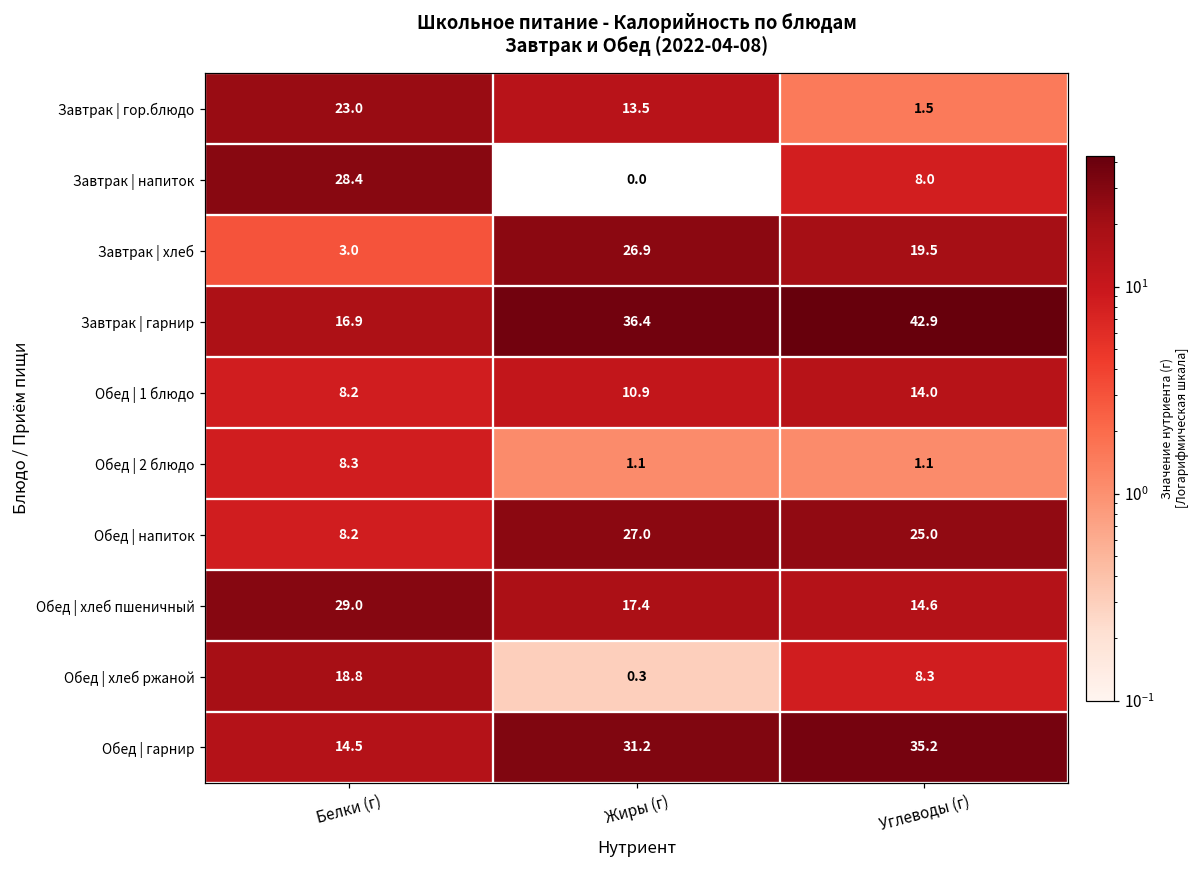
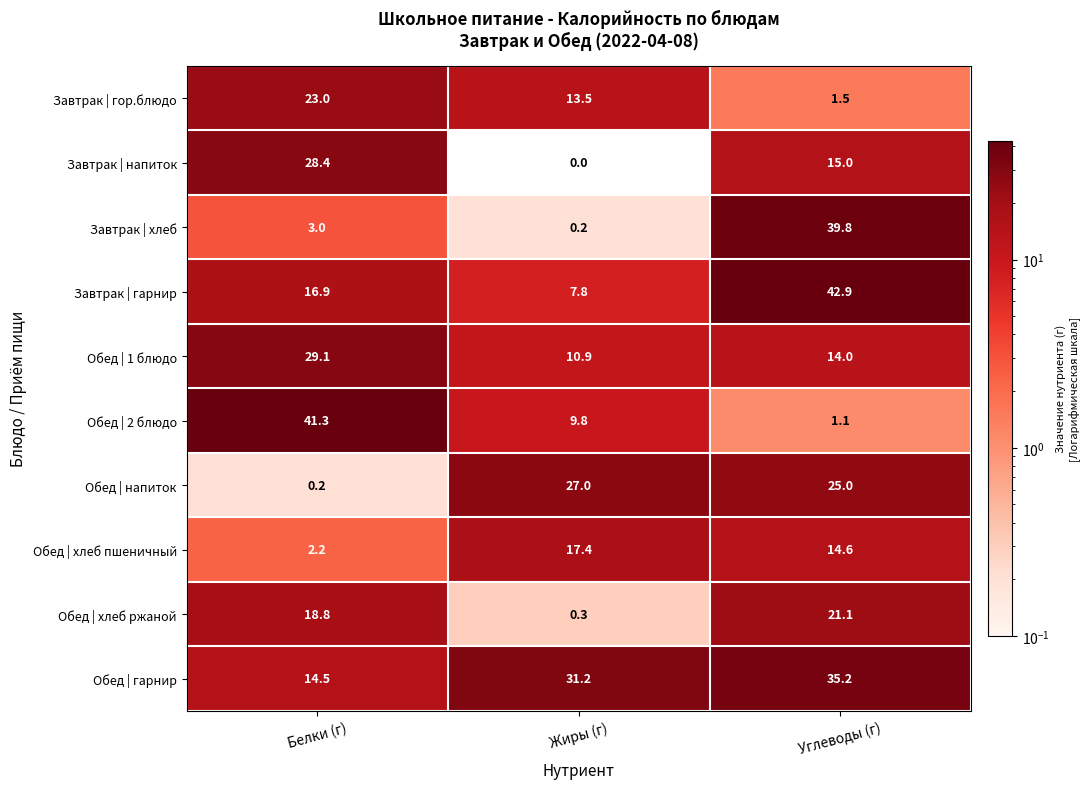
Завтрак | напиток, Углеводы (г): 8.0 -> 15.0
Завтрак | хлеб, Жиры (г): 26.9 -> 0.2
Завтрак | хлеб, Углеводы (г): 19.5 -> 39.8
Завтрак | гарнир, Жиры (г): 36.4 -> 7.8
Обед | 1 блюдо, Белки (г): 8.2 -> 29.1
Обед | 2 блюдо, Белки (г): 8.3 -> 41.3
Обед | 2 блюдо, Жиры (г): 1.1 -> 9.8
Обед | напиток, Белки (г): 8.2 -> 0.2
Обед | хлеб пшеничный, Белки (г): 29.0 -> 2.2
Обед | хлеб ржаной, Углеводы (г): 8.3 -> 21.1
